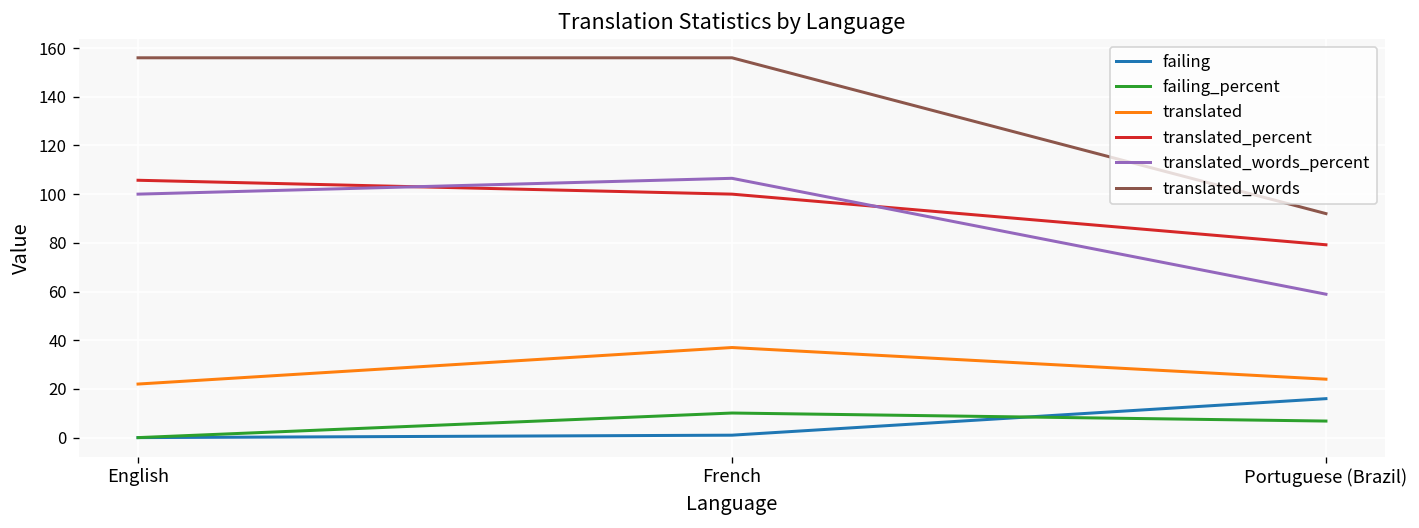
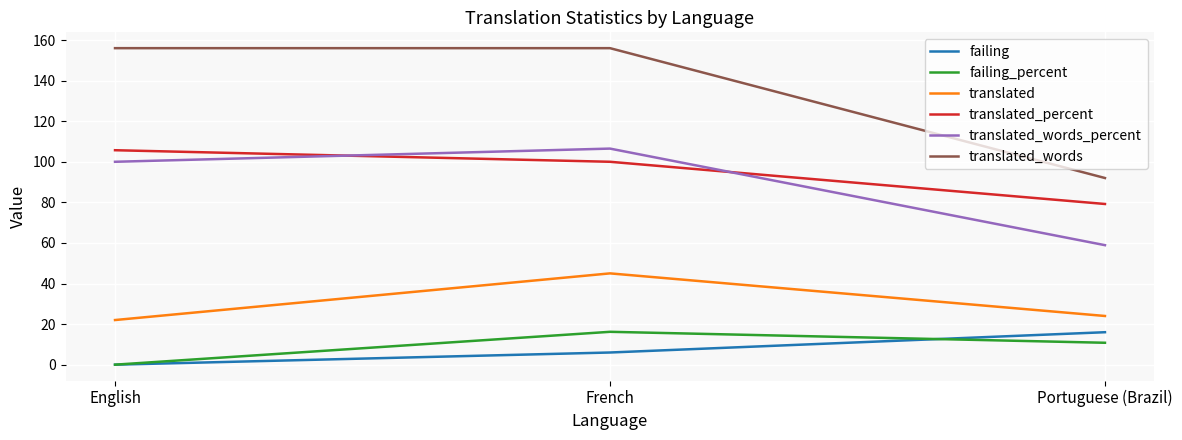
failing, French: 1 -> 6
failing_percent, French: 10 -> 16
translated, French: 37 -> 45
failing_percent, Portuguese (Brazil): 7 -> 11
